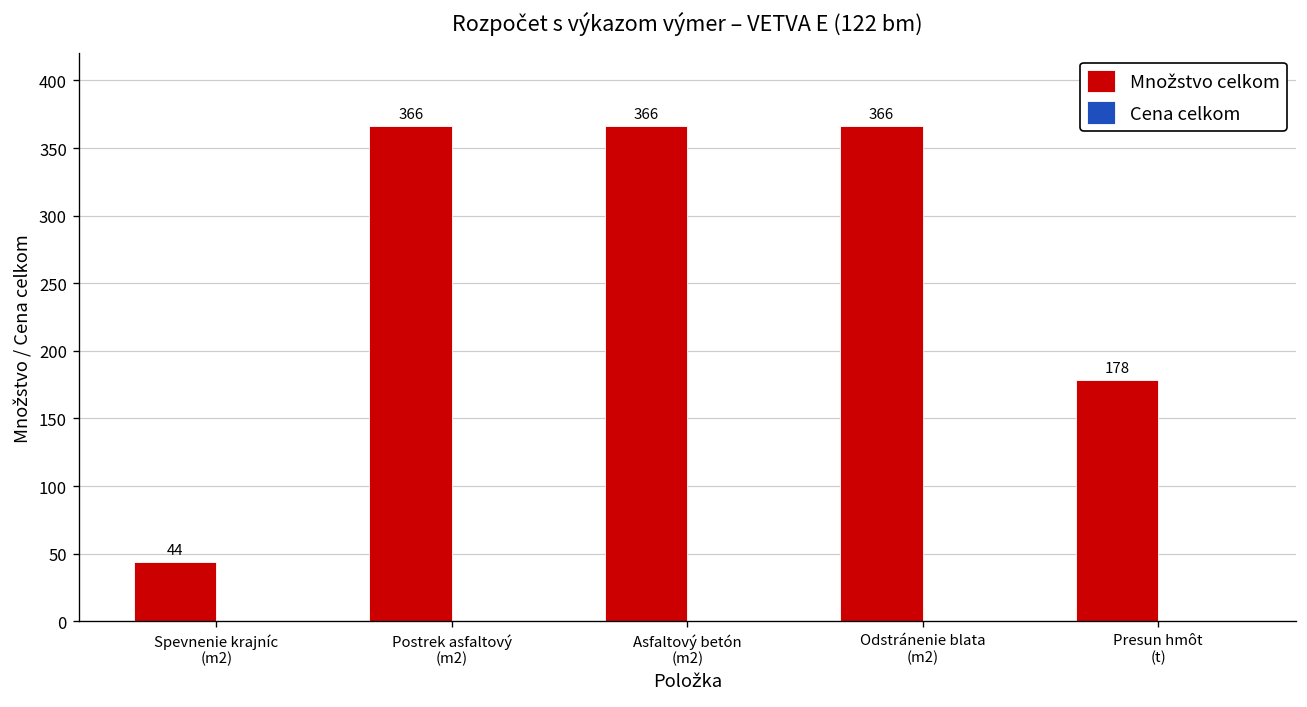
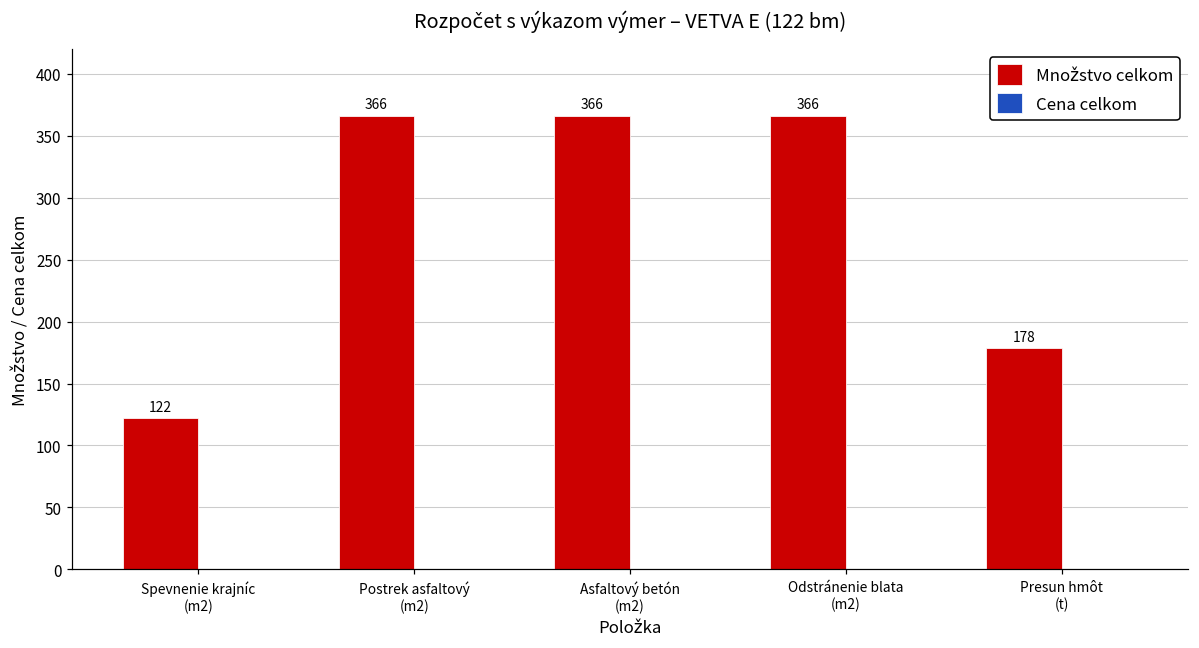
Množstvo celkom, Spevnenie krajníc (m2): 44 -> 122
